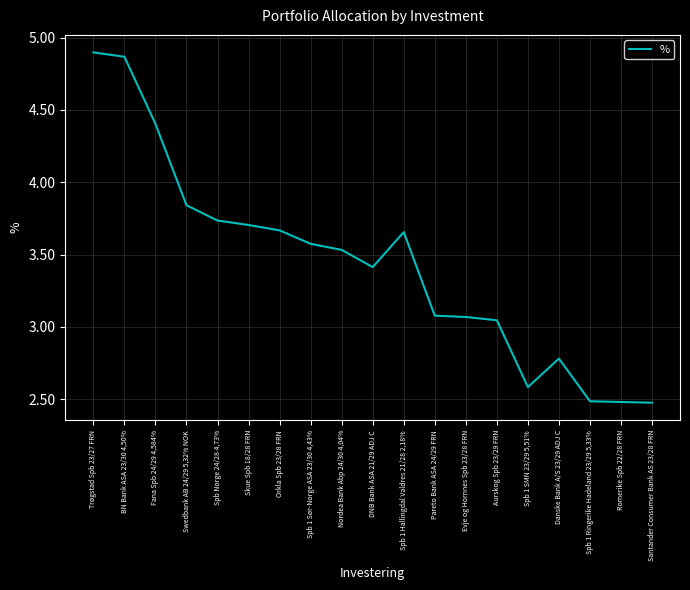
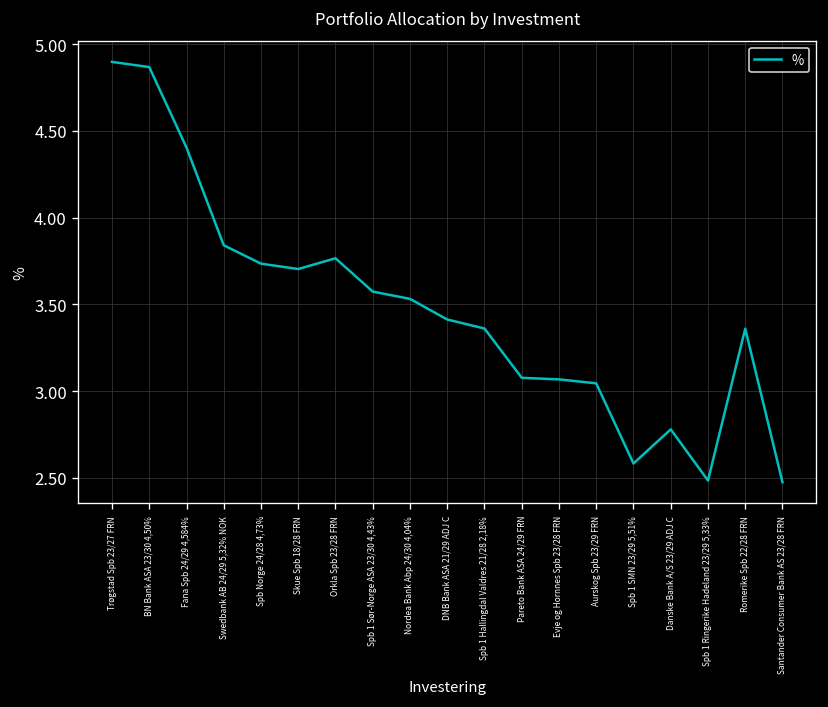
Orkla Spb 23/28 FRN: 3.67 -> 3.77
Spb 1 Hallingdal Valdres 21/28 2,18%: 3.66 -> 3.36
Romerike Spb 22/28 FRN: 2.48 -> 3.36
